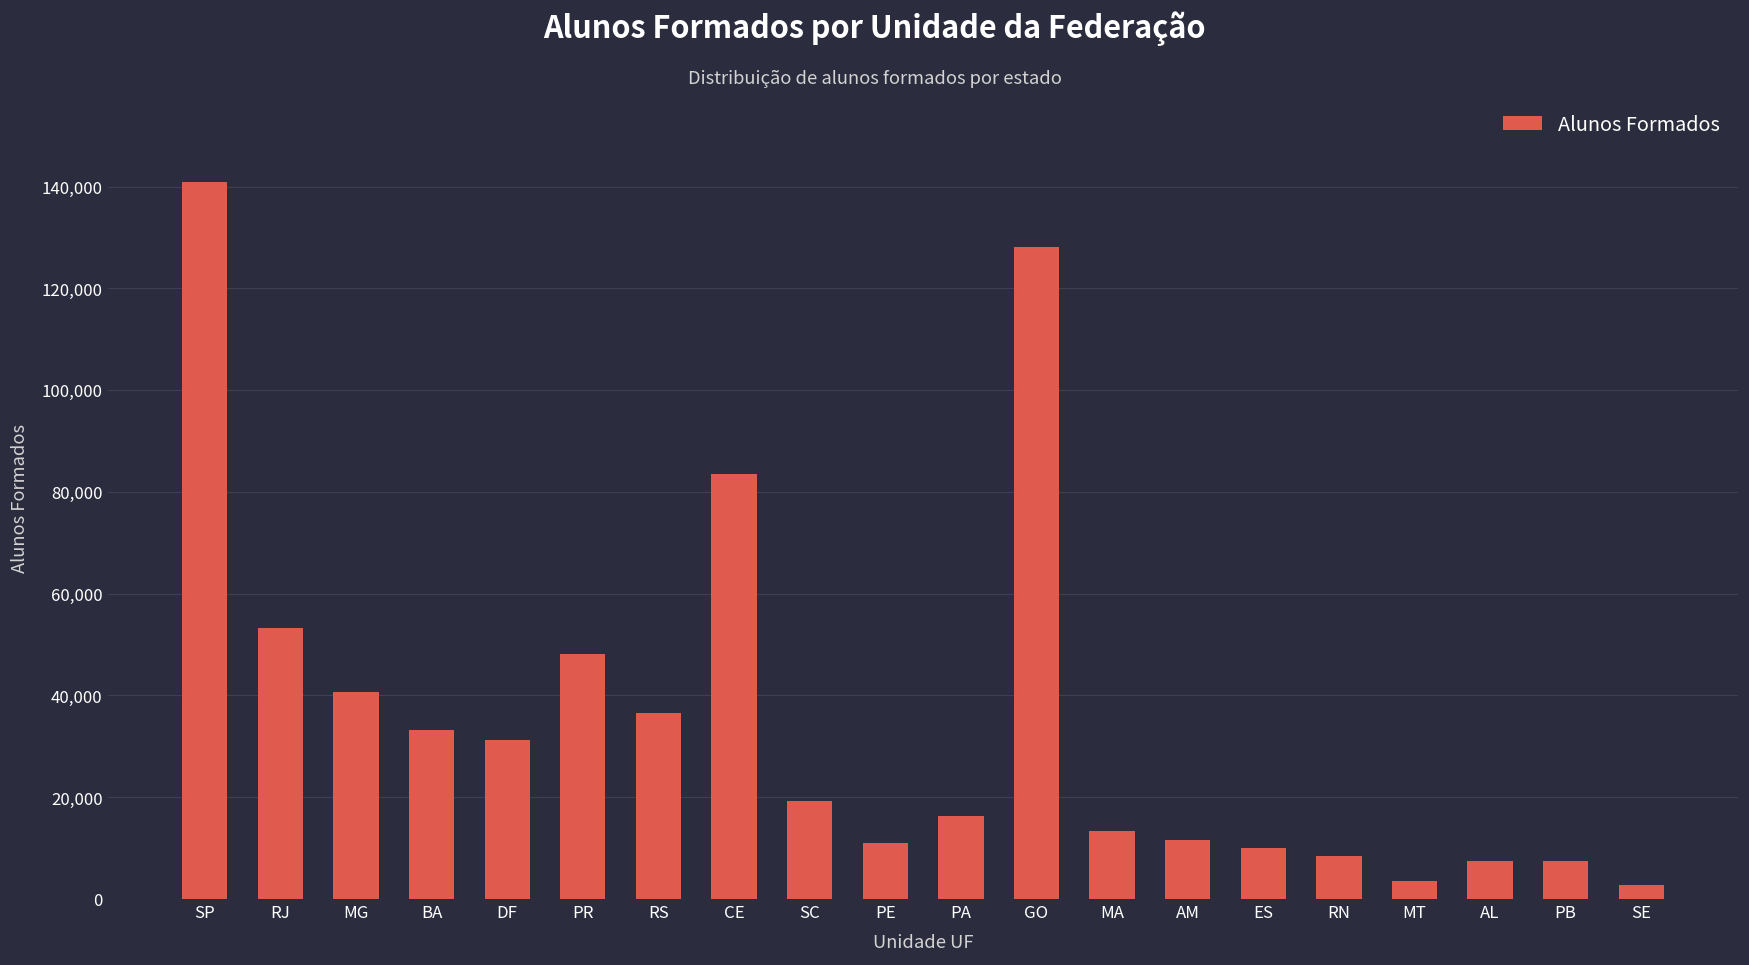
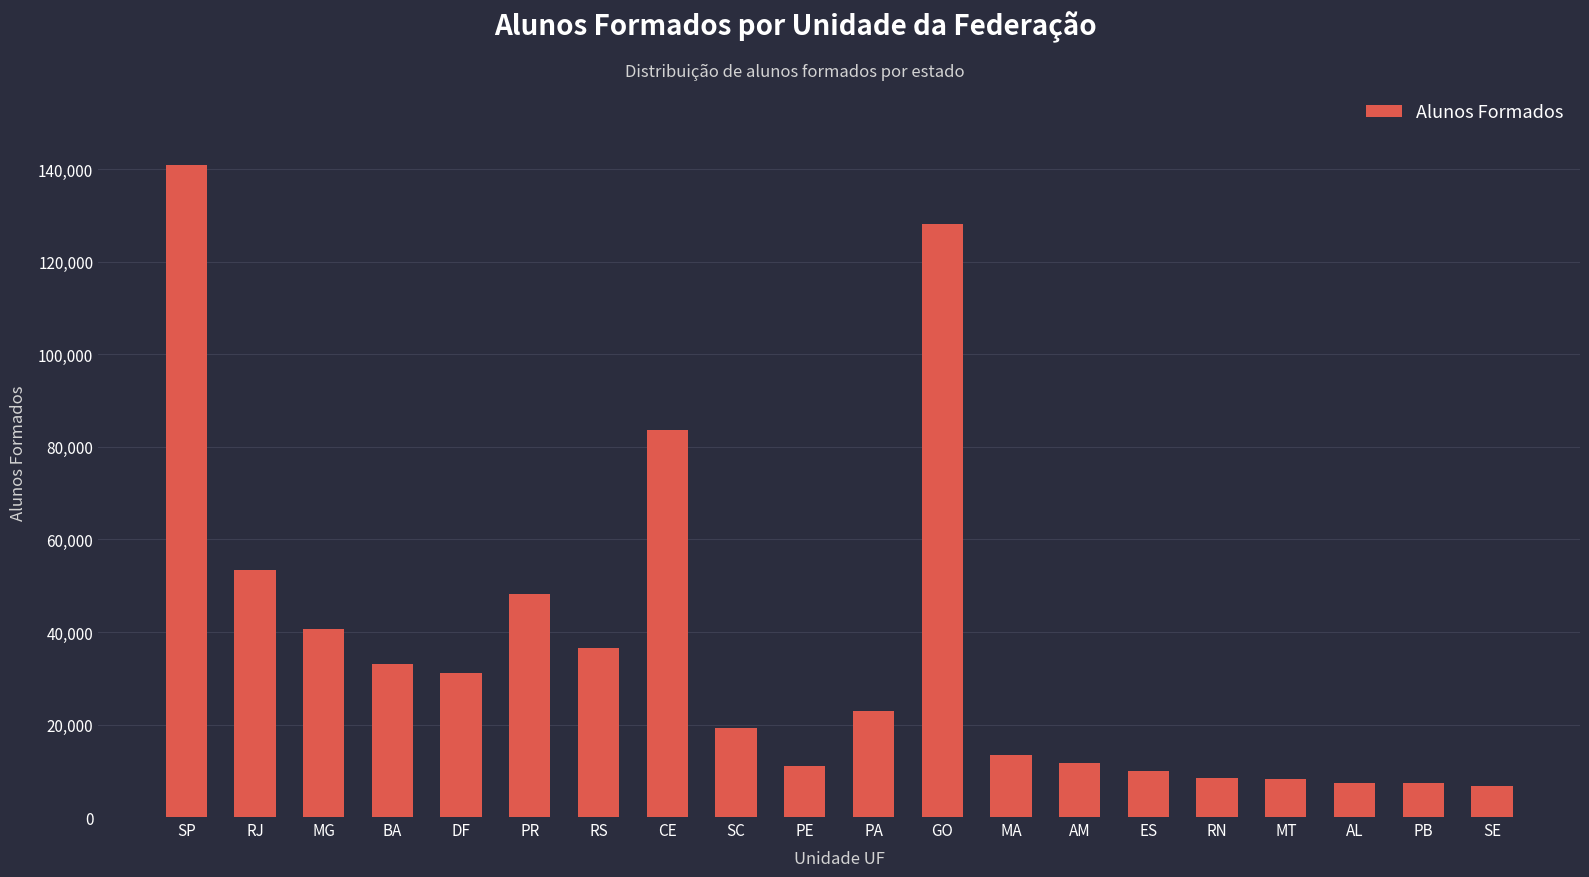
PA: 16,000 -> 23,000
MT: 4,000 -> 8,000
SE: 3,000 -> 7,000
